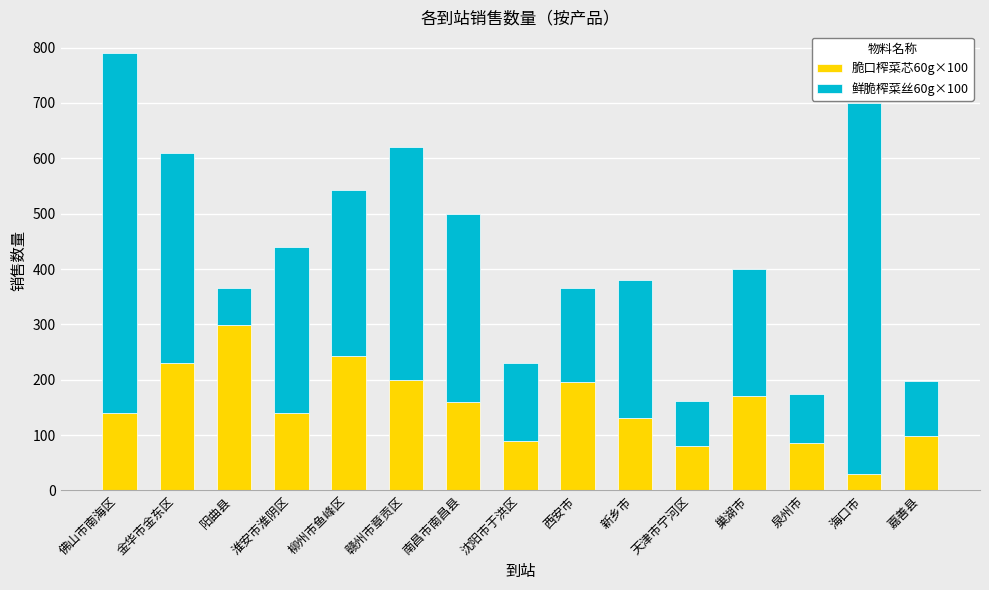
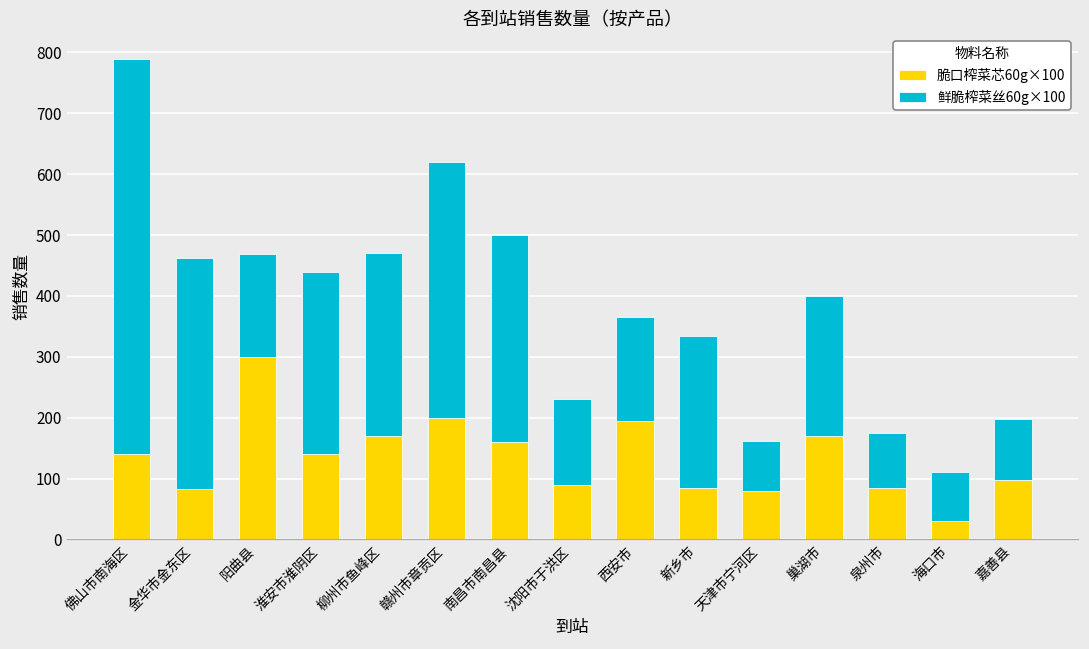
脆口榨菜芯60g×100, 金华市金东区: 230 -> 80
鲜脆榨菜丝60g×100, 阳曲县: 70 -> 170
脆口榨菜芯60g×100, 柳州市鱼峰区: 240 -> 170
脆口榨菜芯60g×100, 新乡市: 130 -> 80
鲜脆榨菜丝60g×100, 海口市: 670 -> 80
